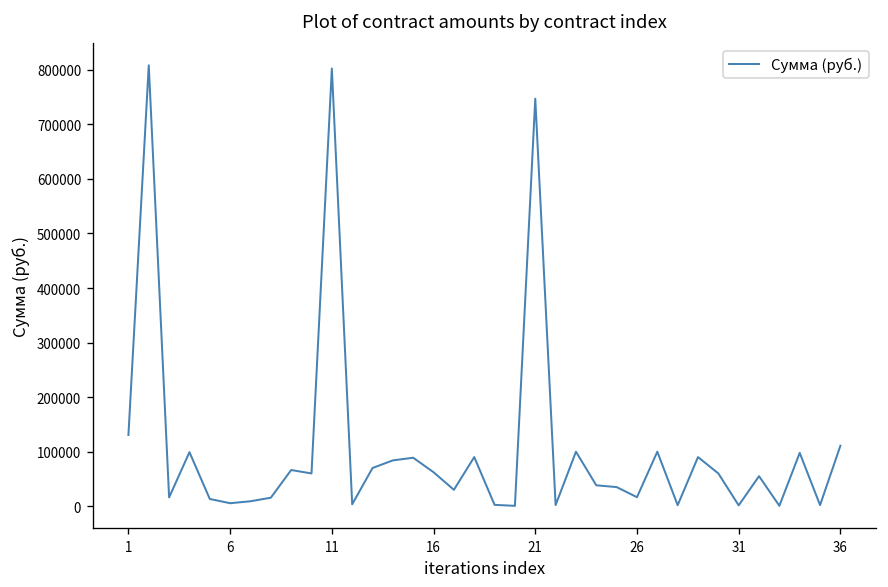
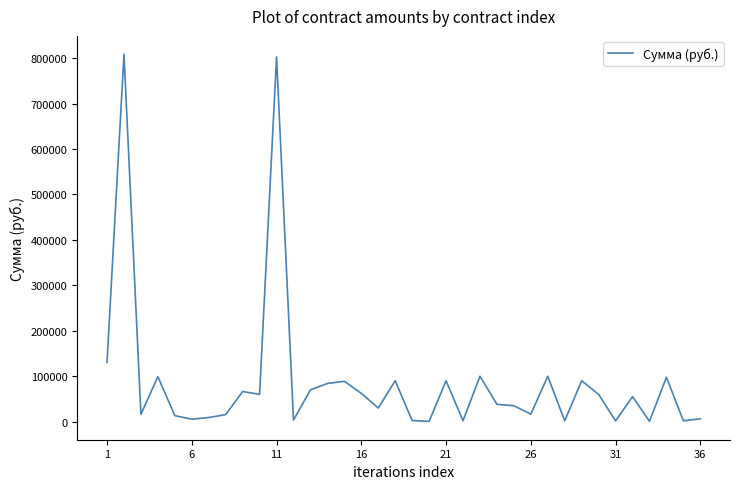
21: 750000 -> 90000
36: 110000 -> 10000
